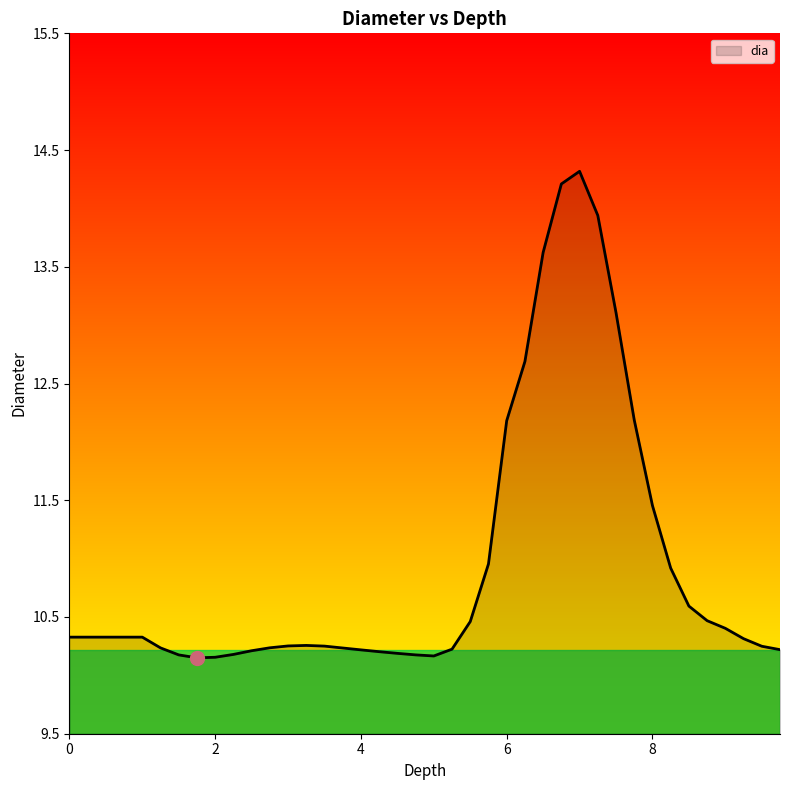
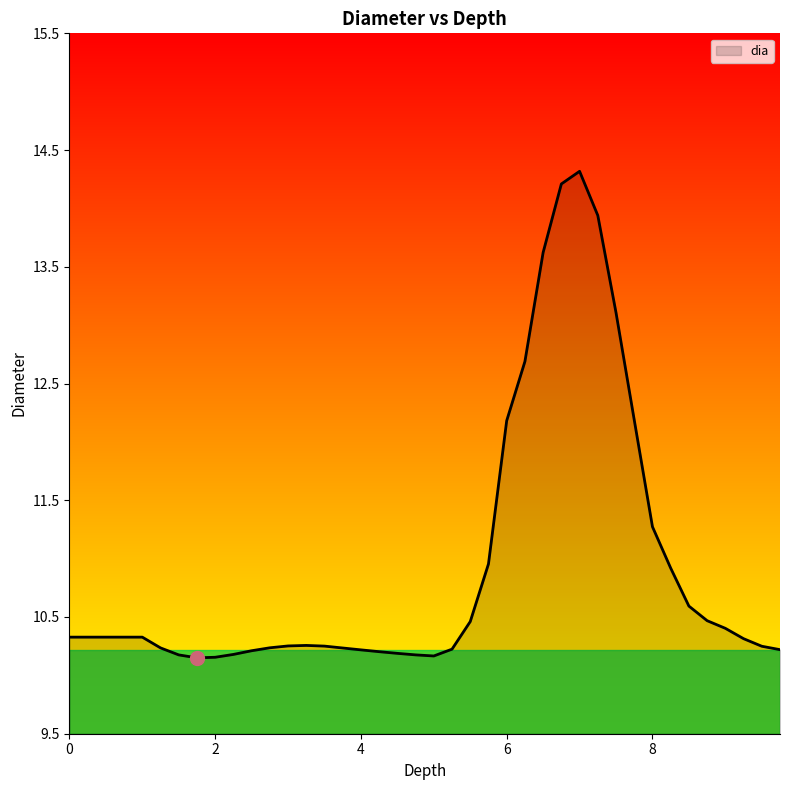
dia, 8: 11.45 -> 11.27
